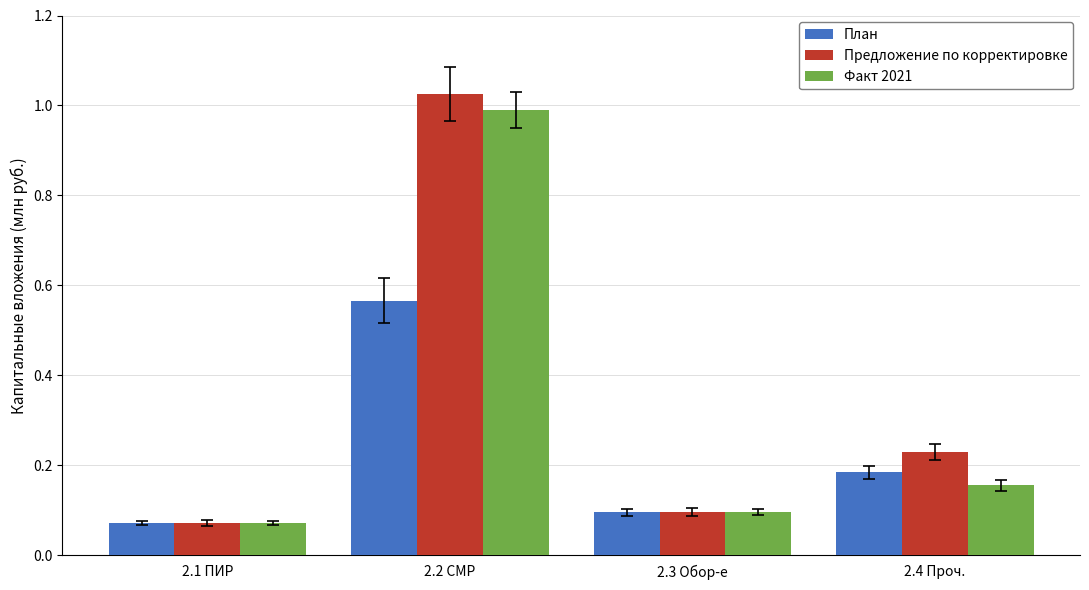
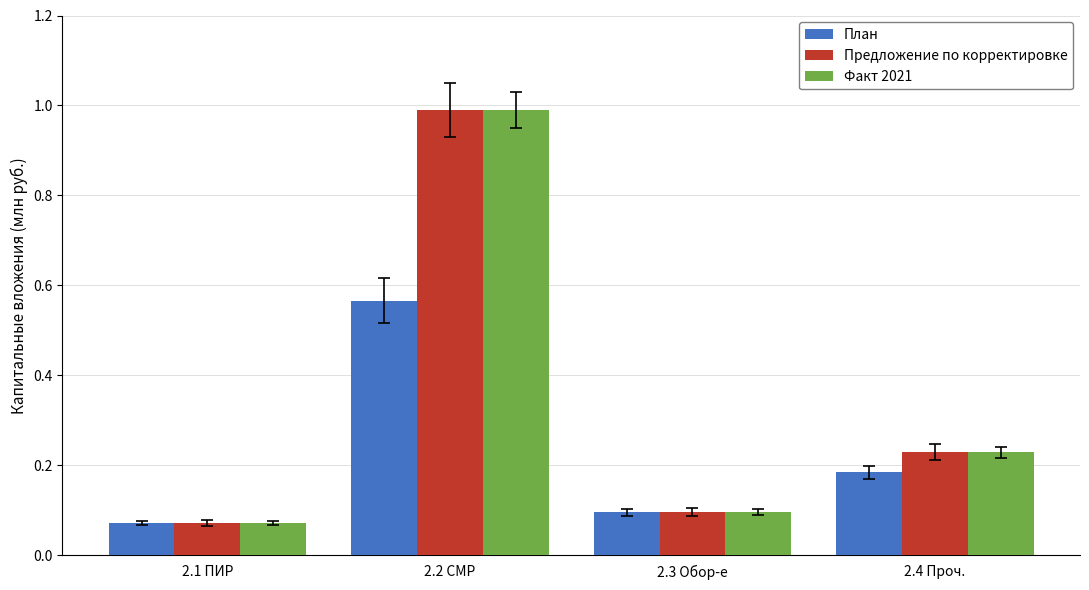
Предложение по корректировке, 2.2 СМР: 1.02 -> 0.99
Факт 2021, 2.4 Проч.: 0.16 -> 0.23
